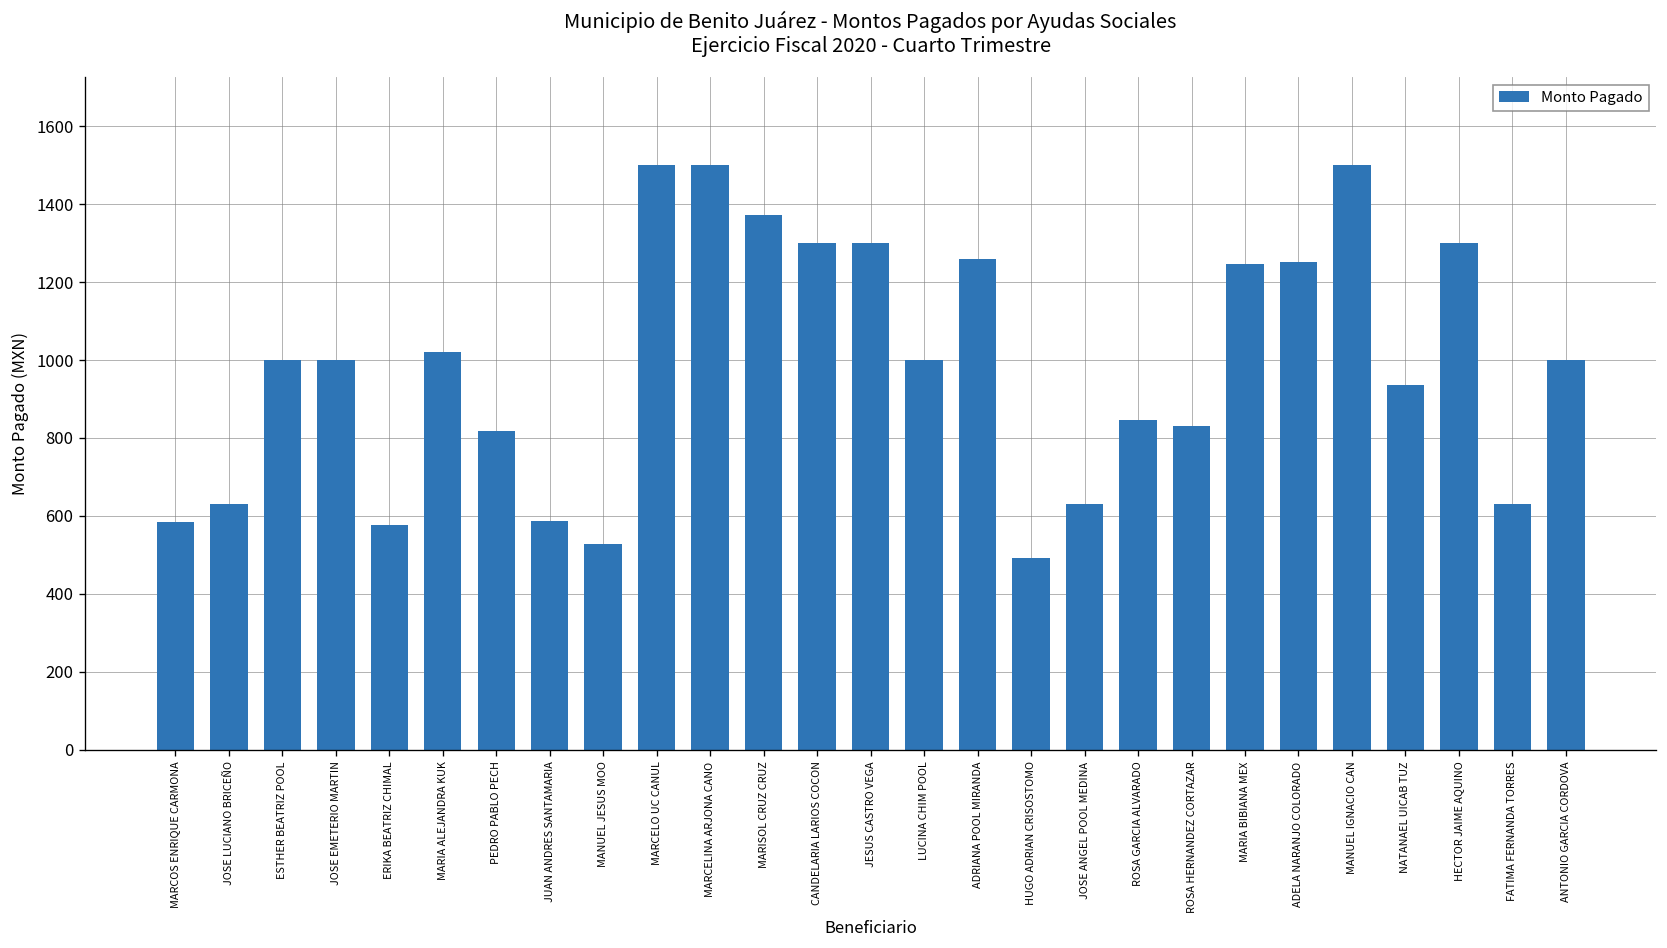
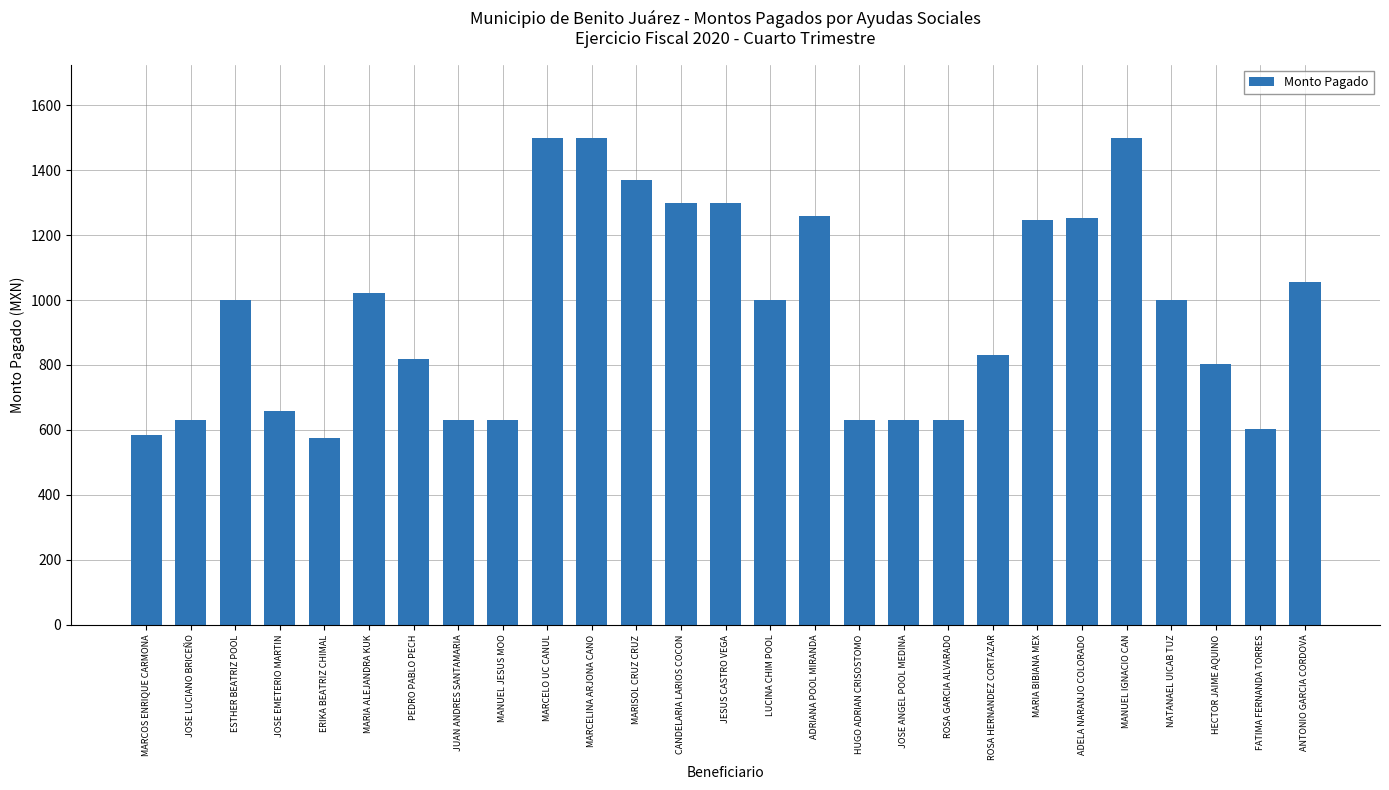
JOSE EMETERIO MARTIN: 1000 -> 660
JUAN ANDRES SANTAMARIA: 590 -> 630
MANUEL JESUS MOO: 530 -> 630
HUGO ADRIAN CRISOSTOMO: 490 -> 630
ROSA GARCIA ALVARADO: 850 -> 630
NATANAEL UICAB TUZ: 940 -> 1000
HECTOR JAIME AQUINO: 1300 -> 800
FATIMA FERNANDA TORRES: 630 -> 600
ANTONIO GARCIA CORDOVA: 1000 -> 1060
